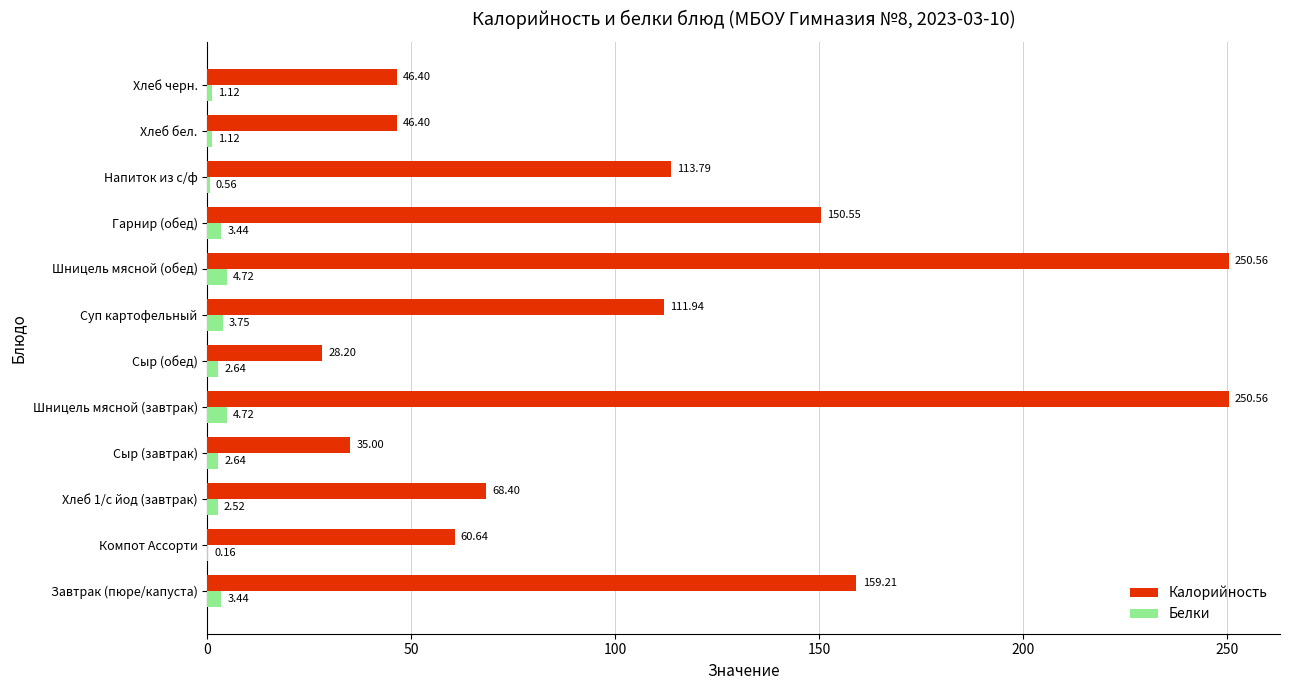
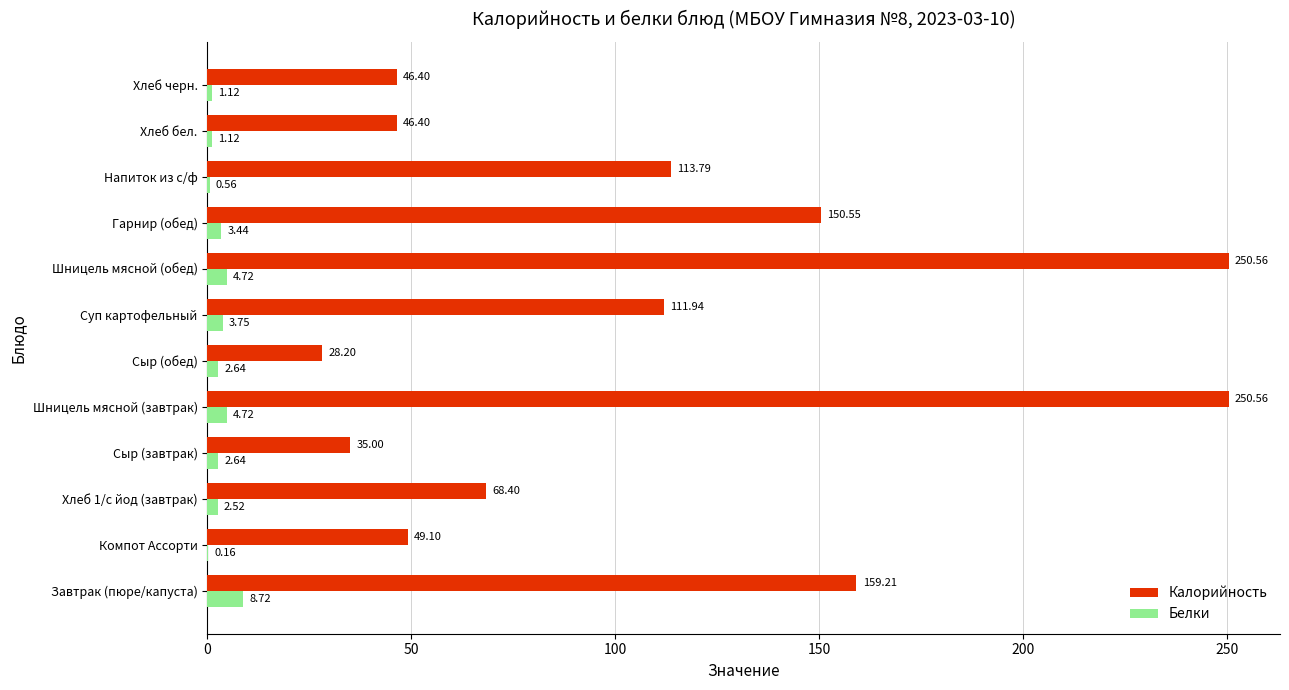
Калорийность, Компот Ассорти: 60.64 -> 49.10
Белки, Завтрак (пюре/капуста): 3.44 -> 8.72
